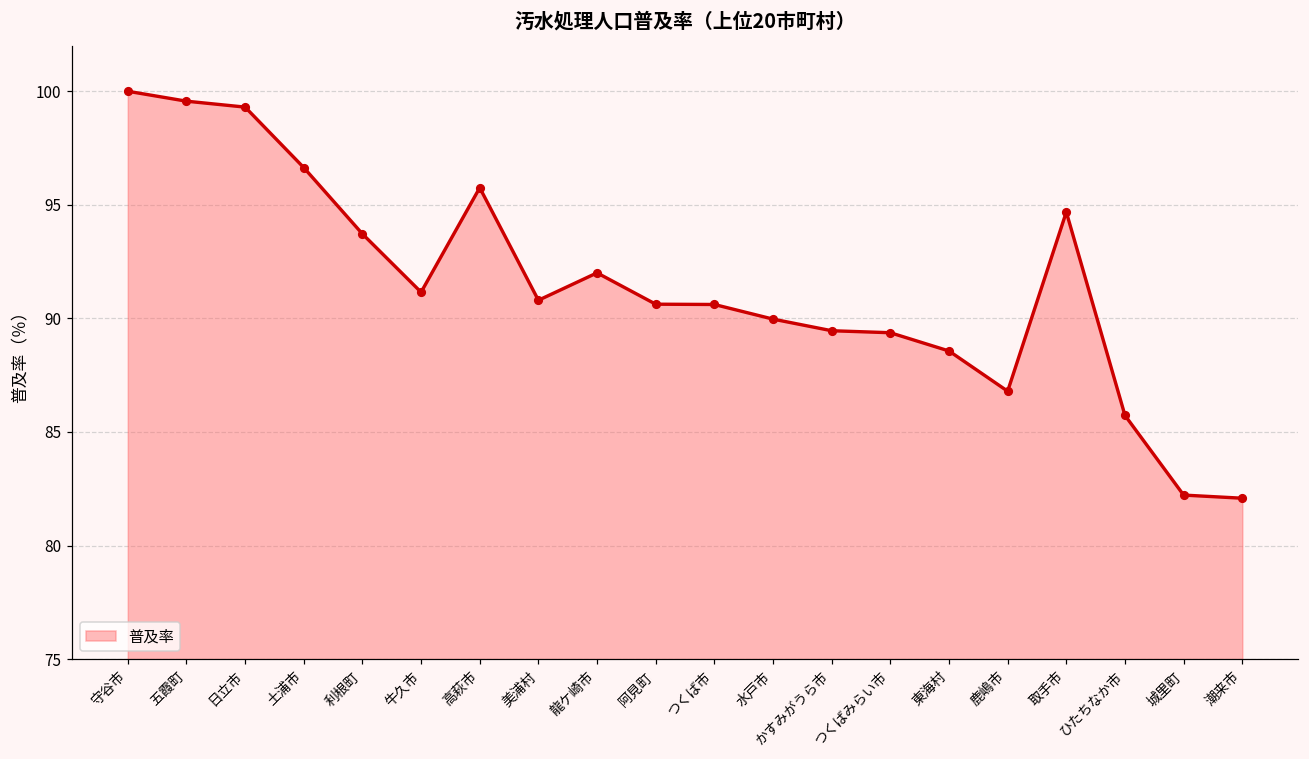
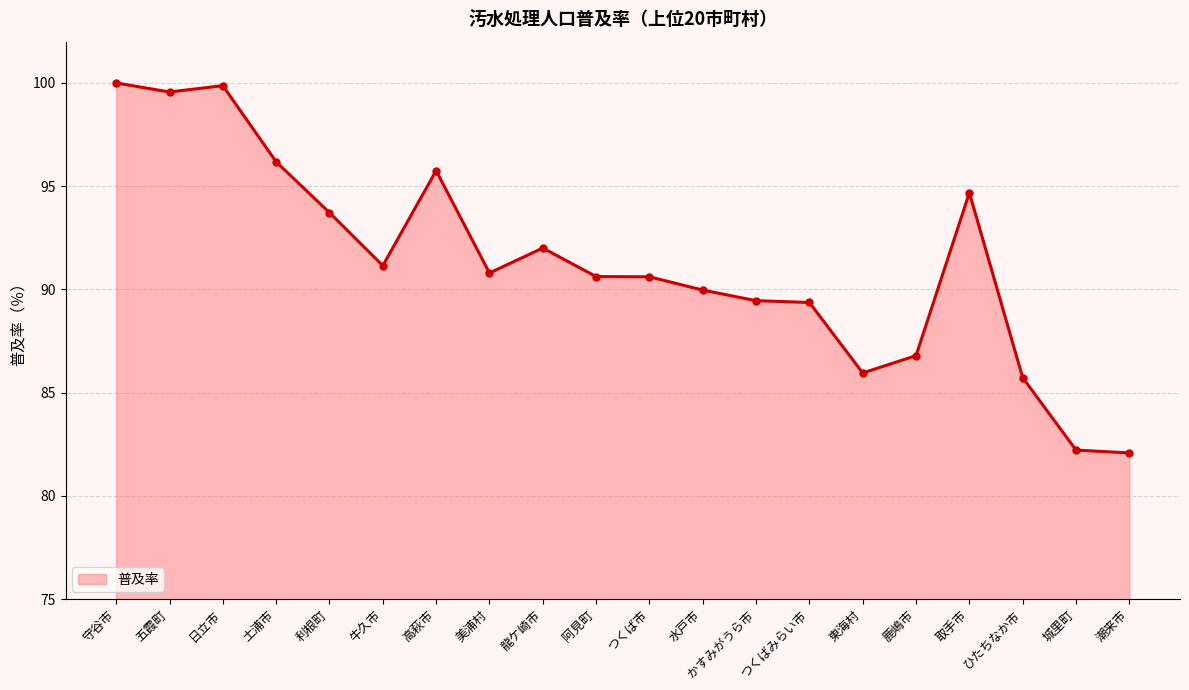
日立市: 99.3 -> 99.9
土浦市: 96.6 -> 96.2
東海村: 88.6 -> 86.0
